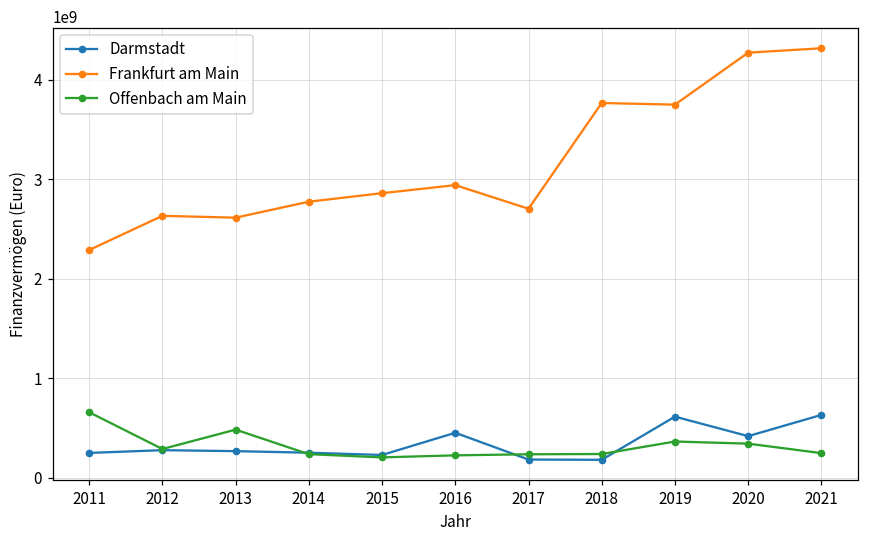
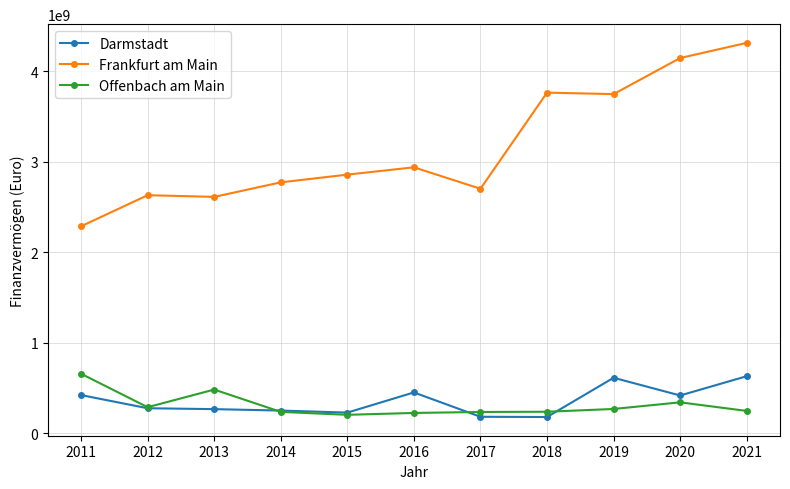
Darmstadt, 2011: 200000000 -> 400000000
Offenbach am Main, 2019: 400000000 -> 300000000
Frankfurt am Main, 2020: 4300000000 -> 4100000000
